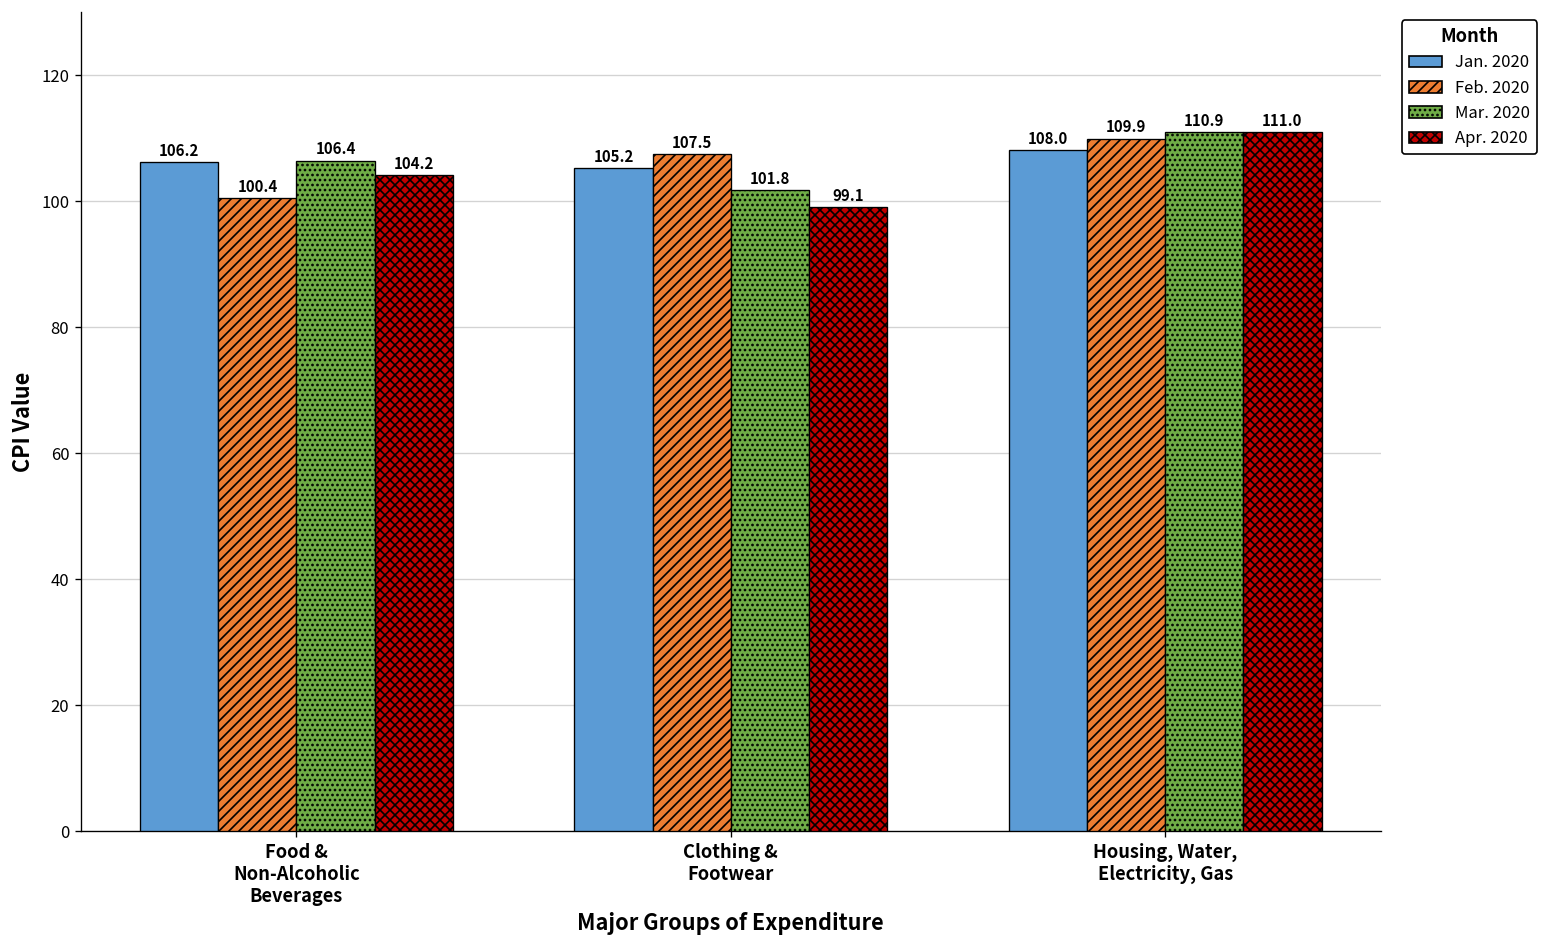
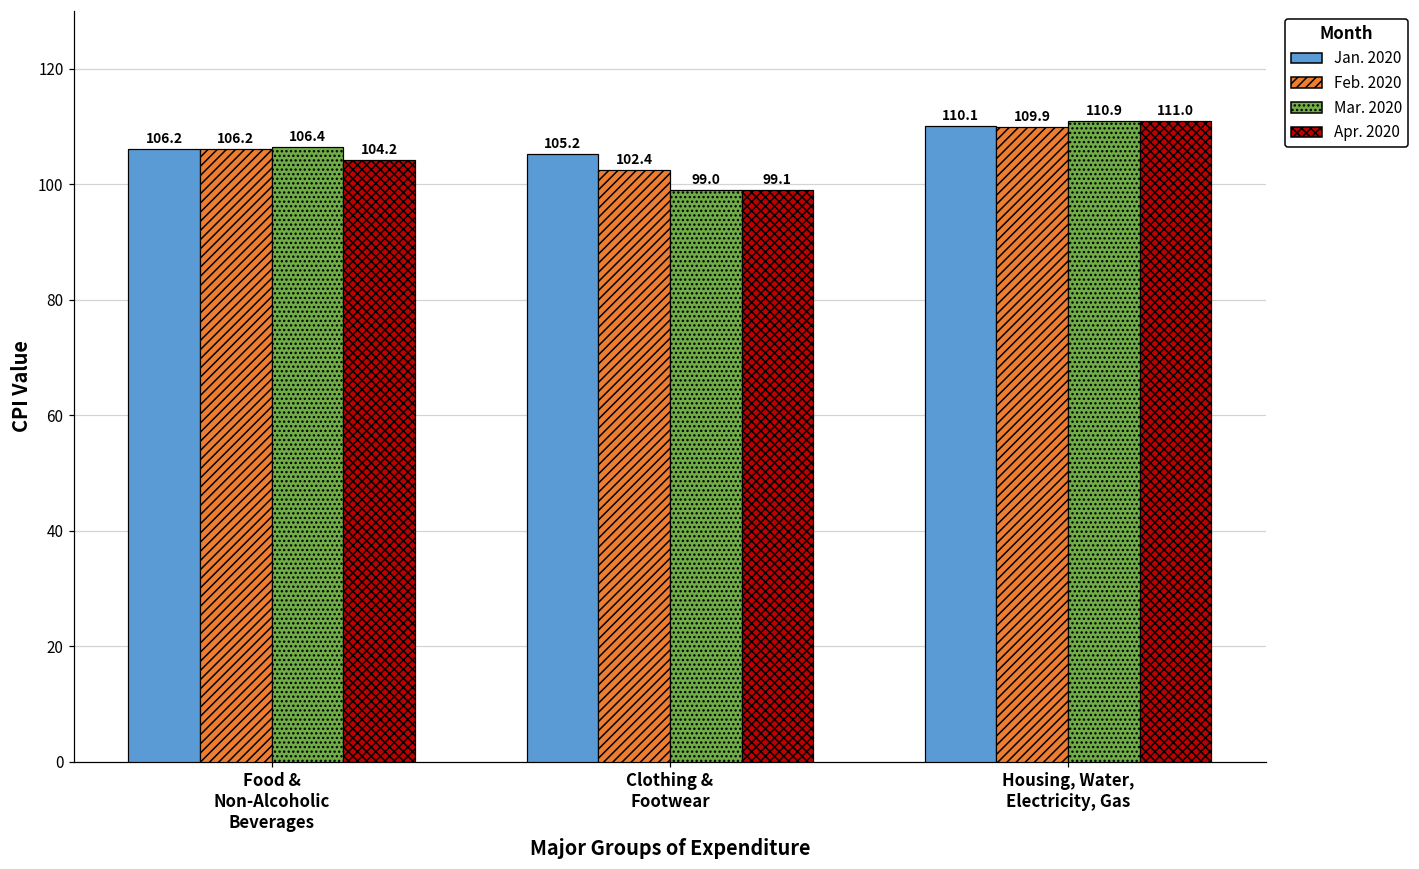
Feb. 2020, Food & Non-Alcoholic Beverages: 100.4 -> 106.2
Feb. 2020, Clothing & Footwear: 107.5 -> 102.4
Mar. 2020, Clothing & Footwear: 101.8 -> 99.0
Jan. 2020, Housing, Water, Electricity, Gas: 108.0 -> 110.1
